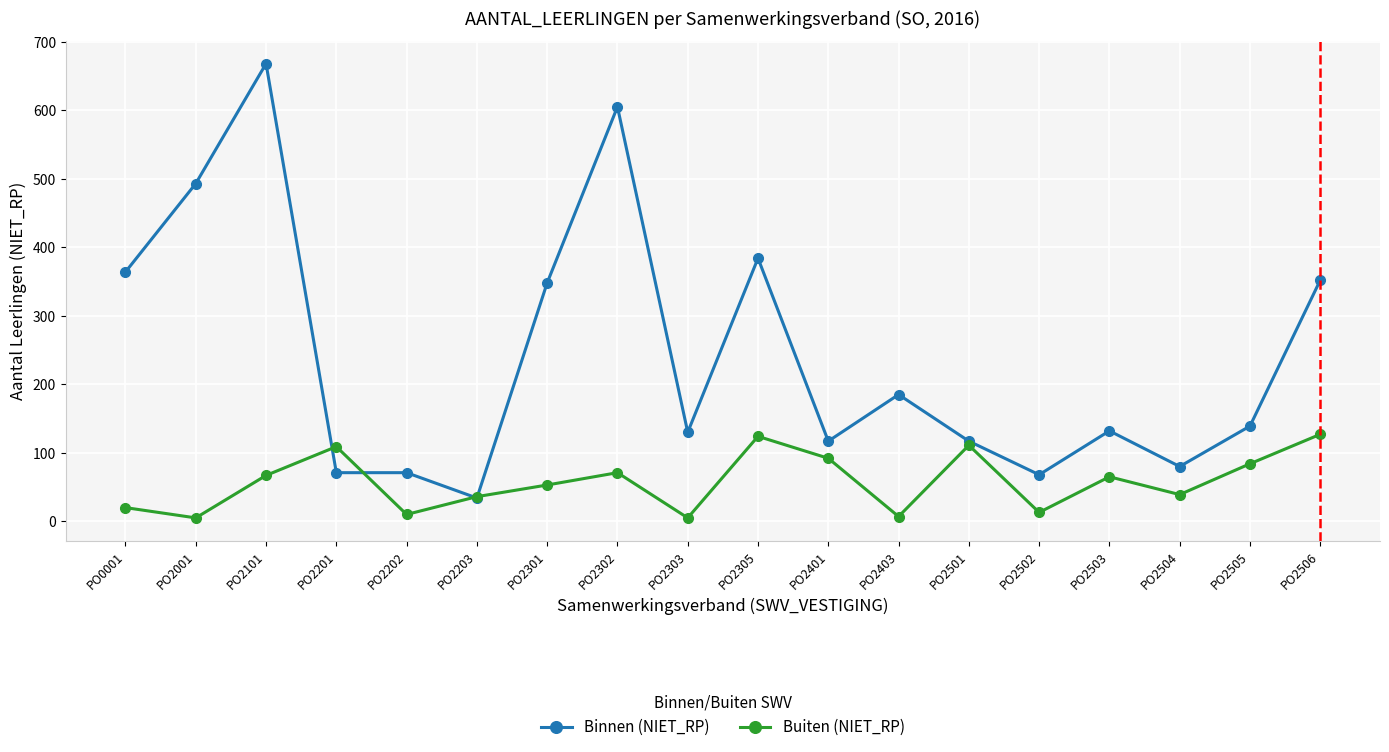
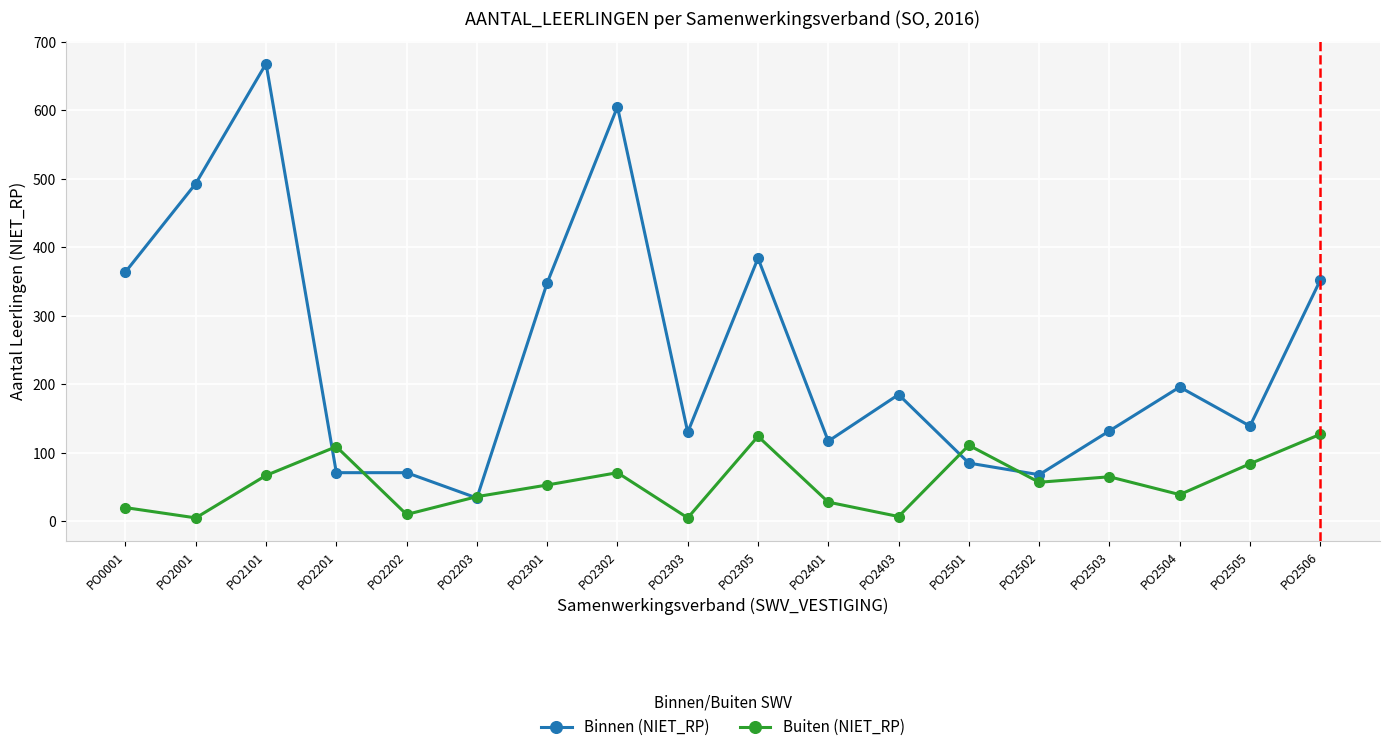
Buiten (NIET_RP), PO2401: 90 -> 30
Binnen (NIET_RP), PO2501: 120 -> 90
Buiten (NIET_RP), PO2502: 10 -> 60
Binnen (NIET_RP), PO2504: 80 -> 200
